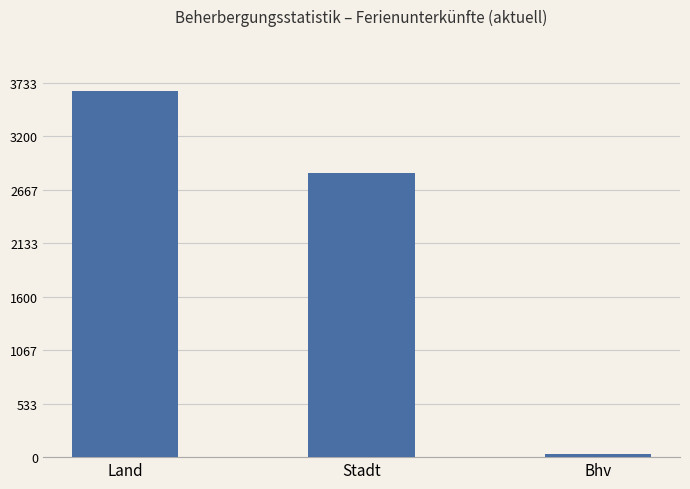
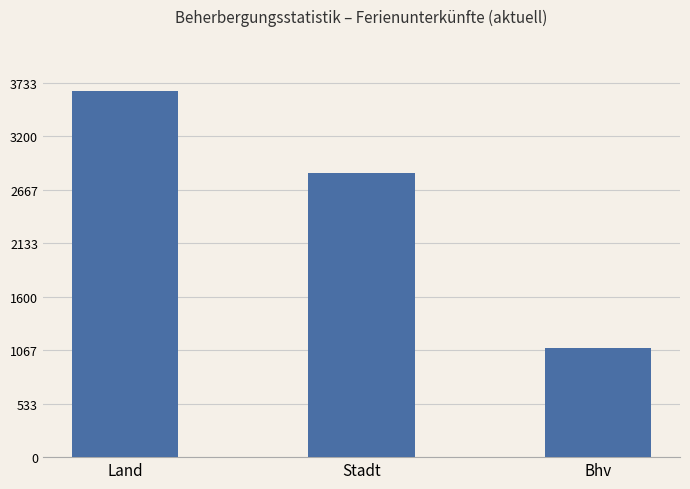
Bhv: 30 -> 1090
